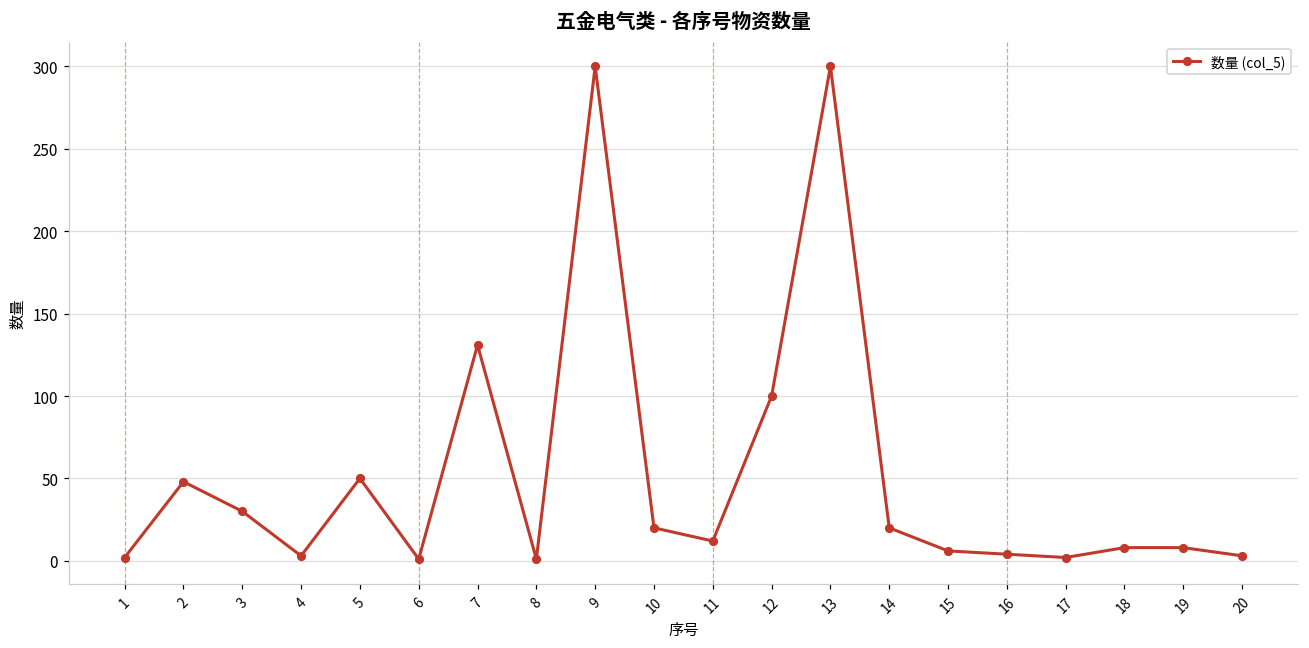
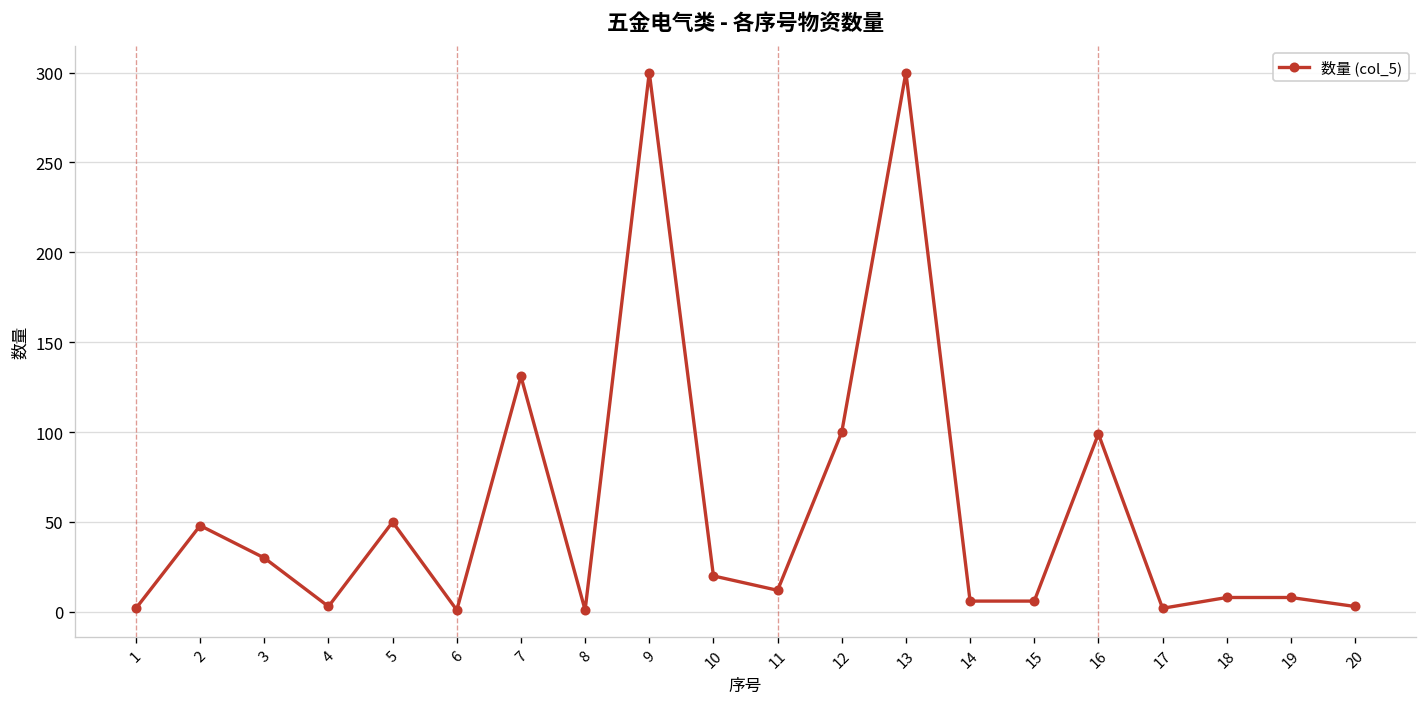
14: 20 -> 6
16: 4 -> 99
